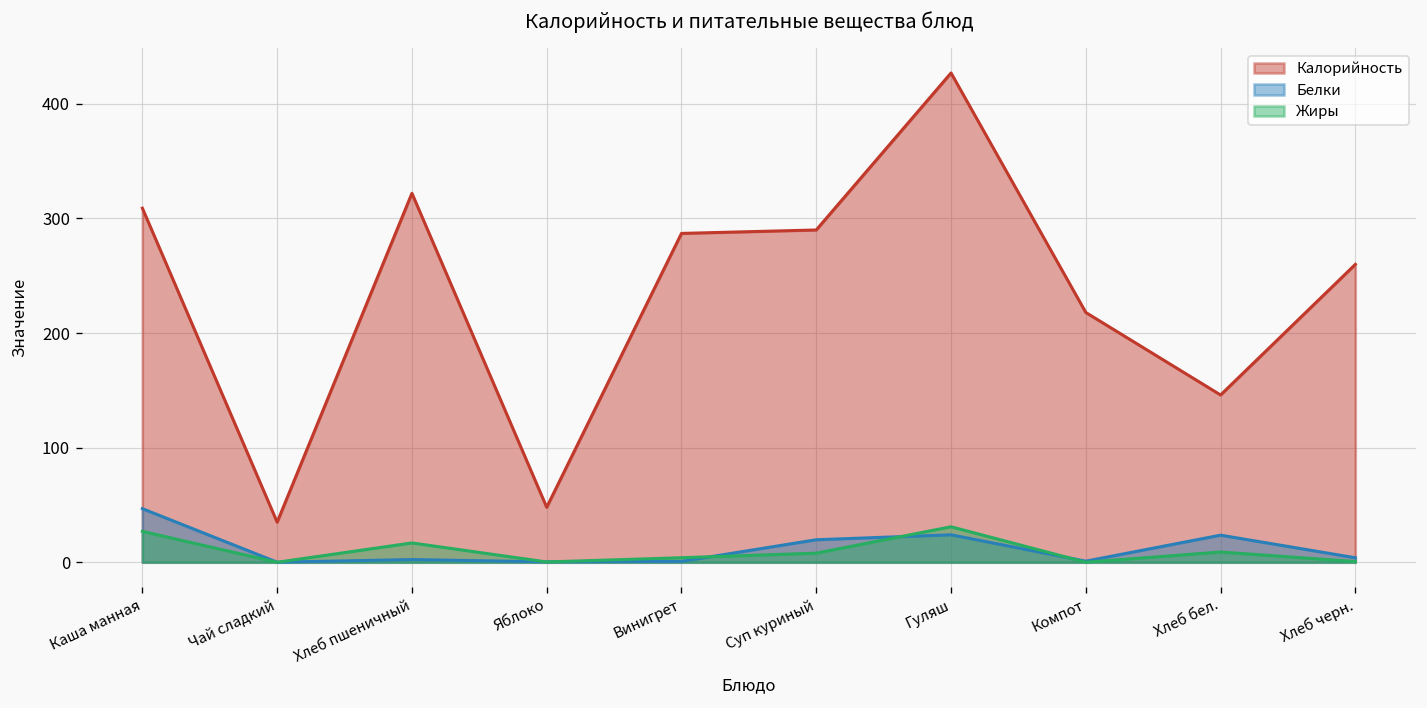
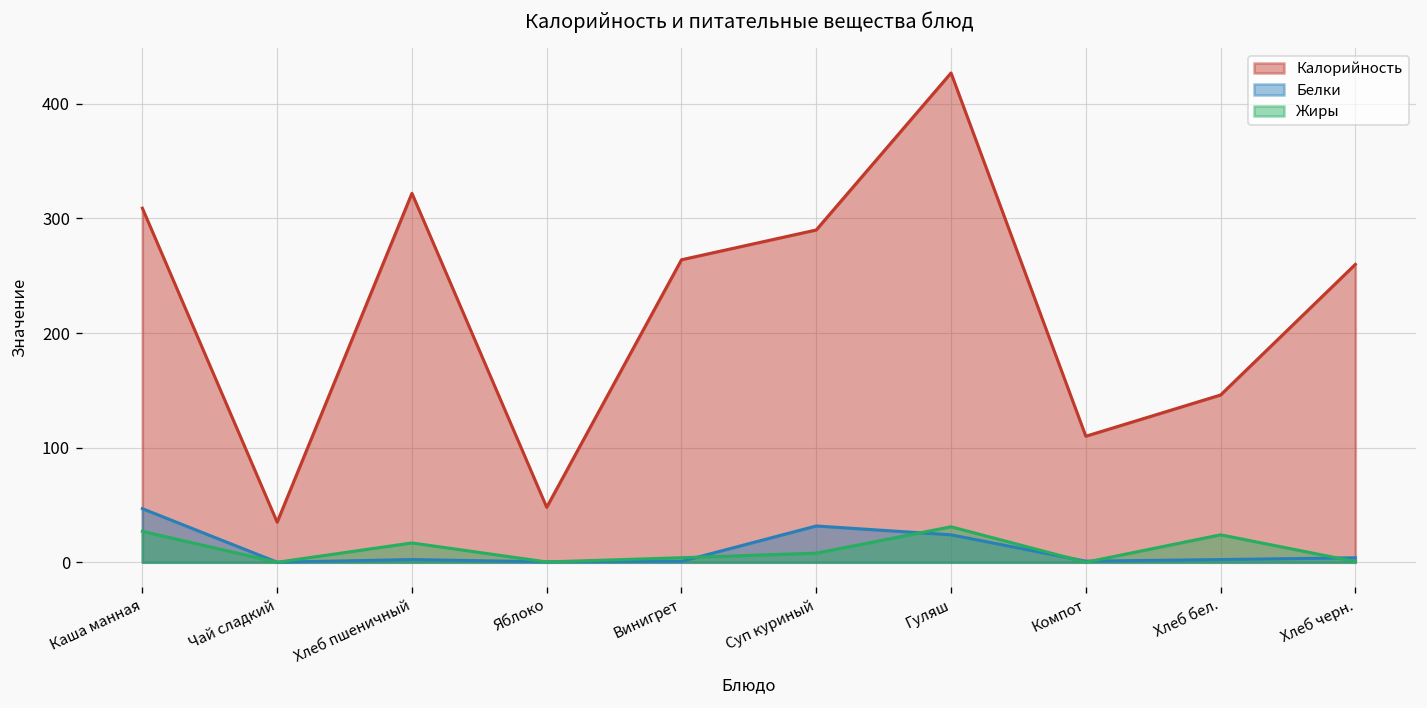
Калорийность, Винигрет: 290 -> 260
Белки, Суп куриный: 20 -> 30
Калорийность, Компот: 220 -> 110
Белки, Хлеб бел.: 20 -> 0
Жиры, Хлеб бел.: 10 -> 20
